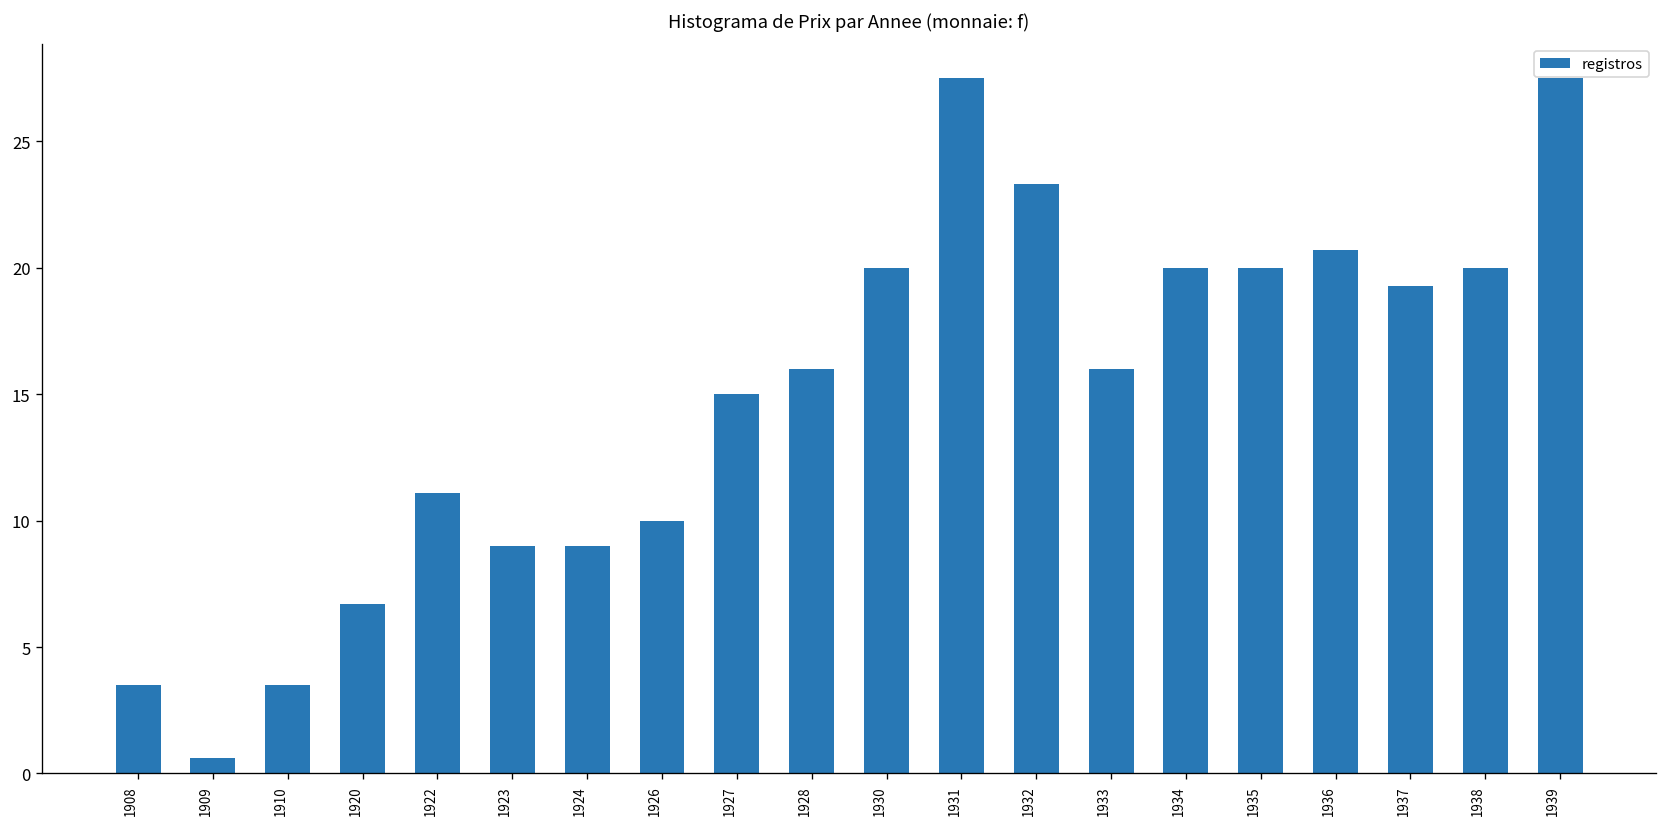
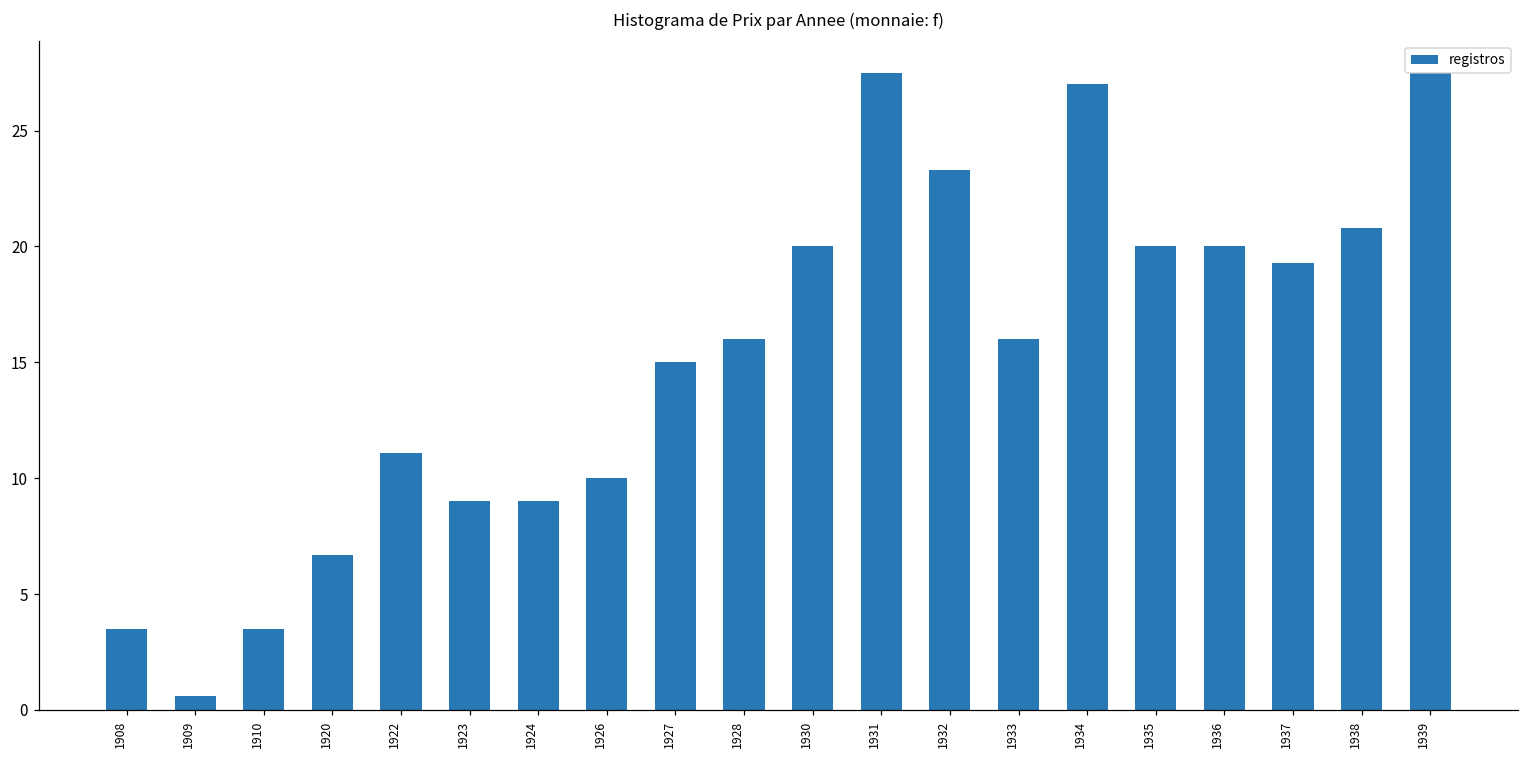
1934: 20 -> 27
1936: 20.7 -> 20.0
1938: 20.0 -> 20.8
